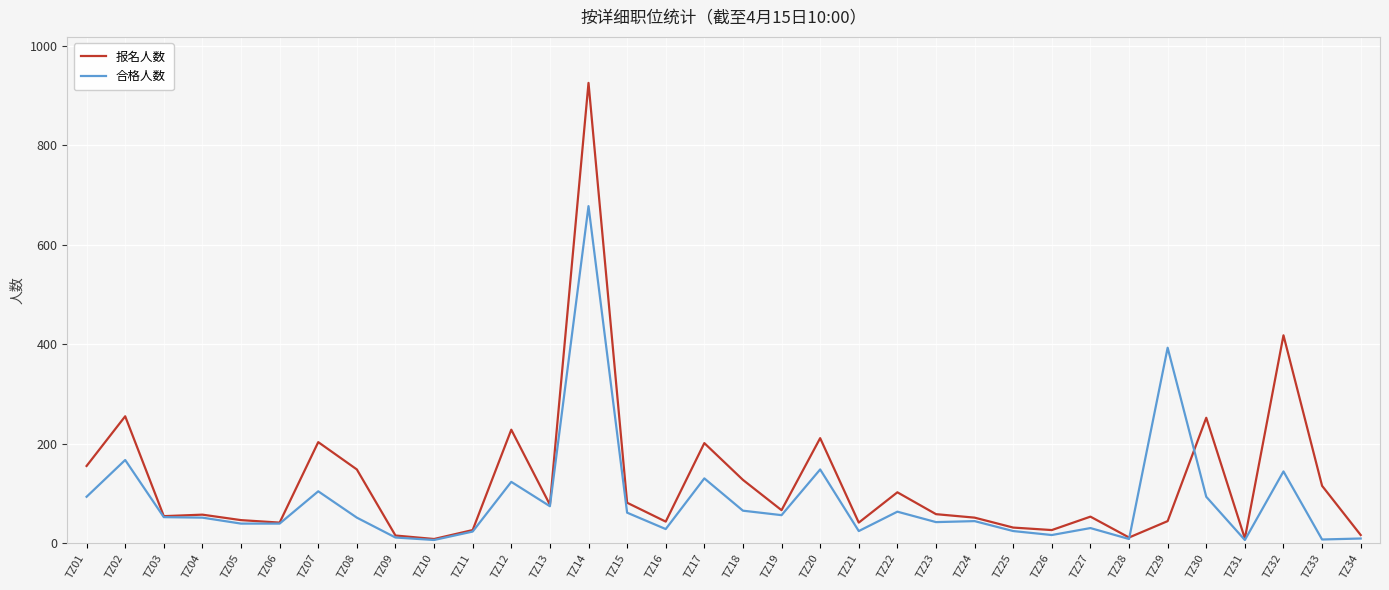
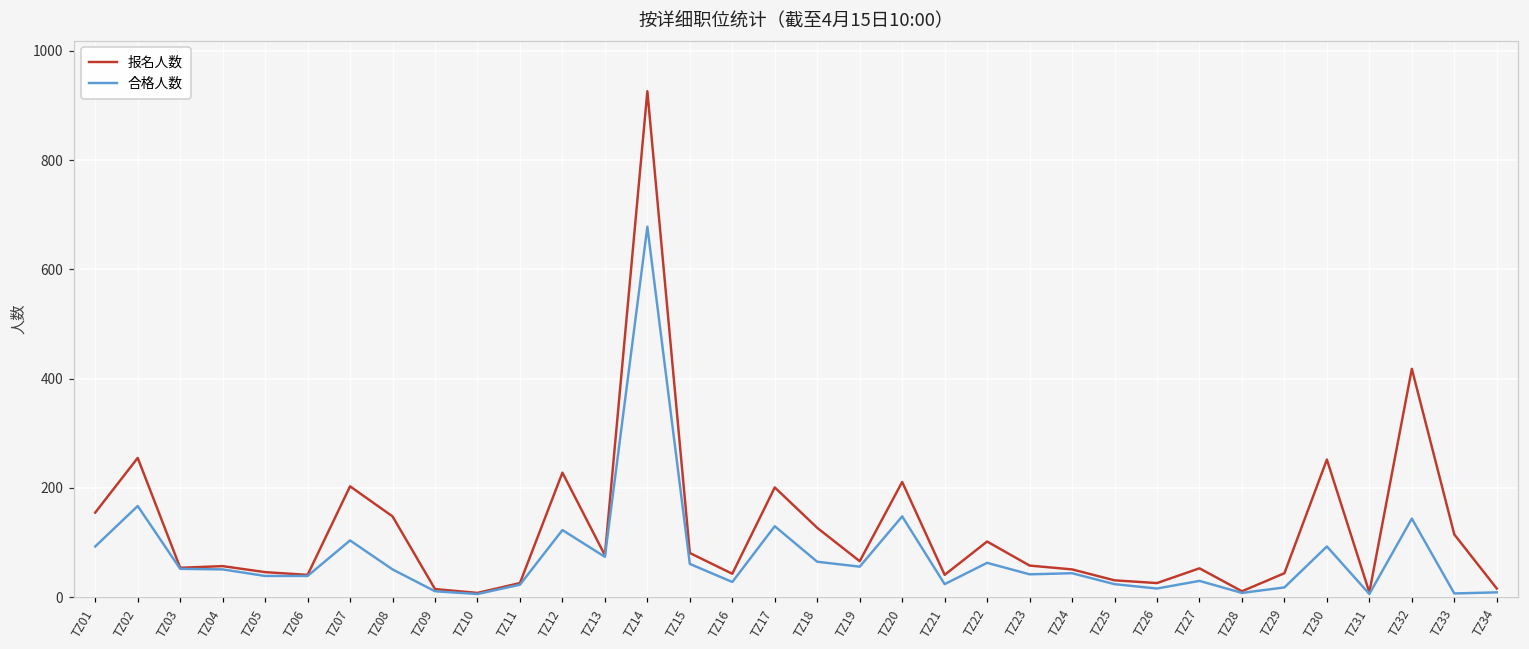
合格人数, TZ29: 390 -> 20
